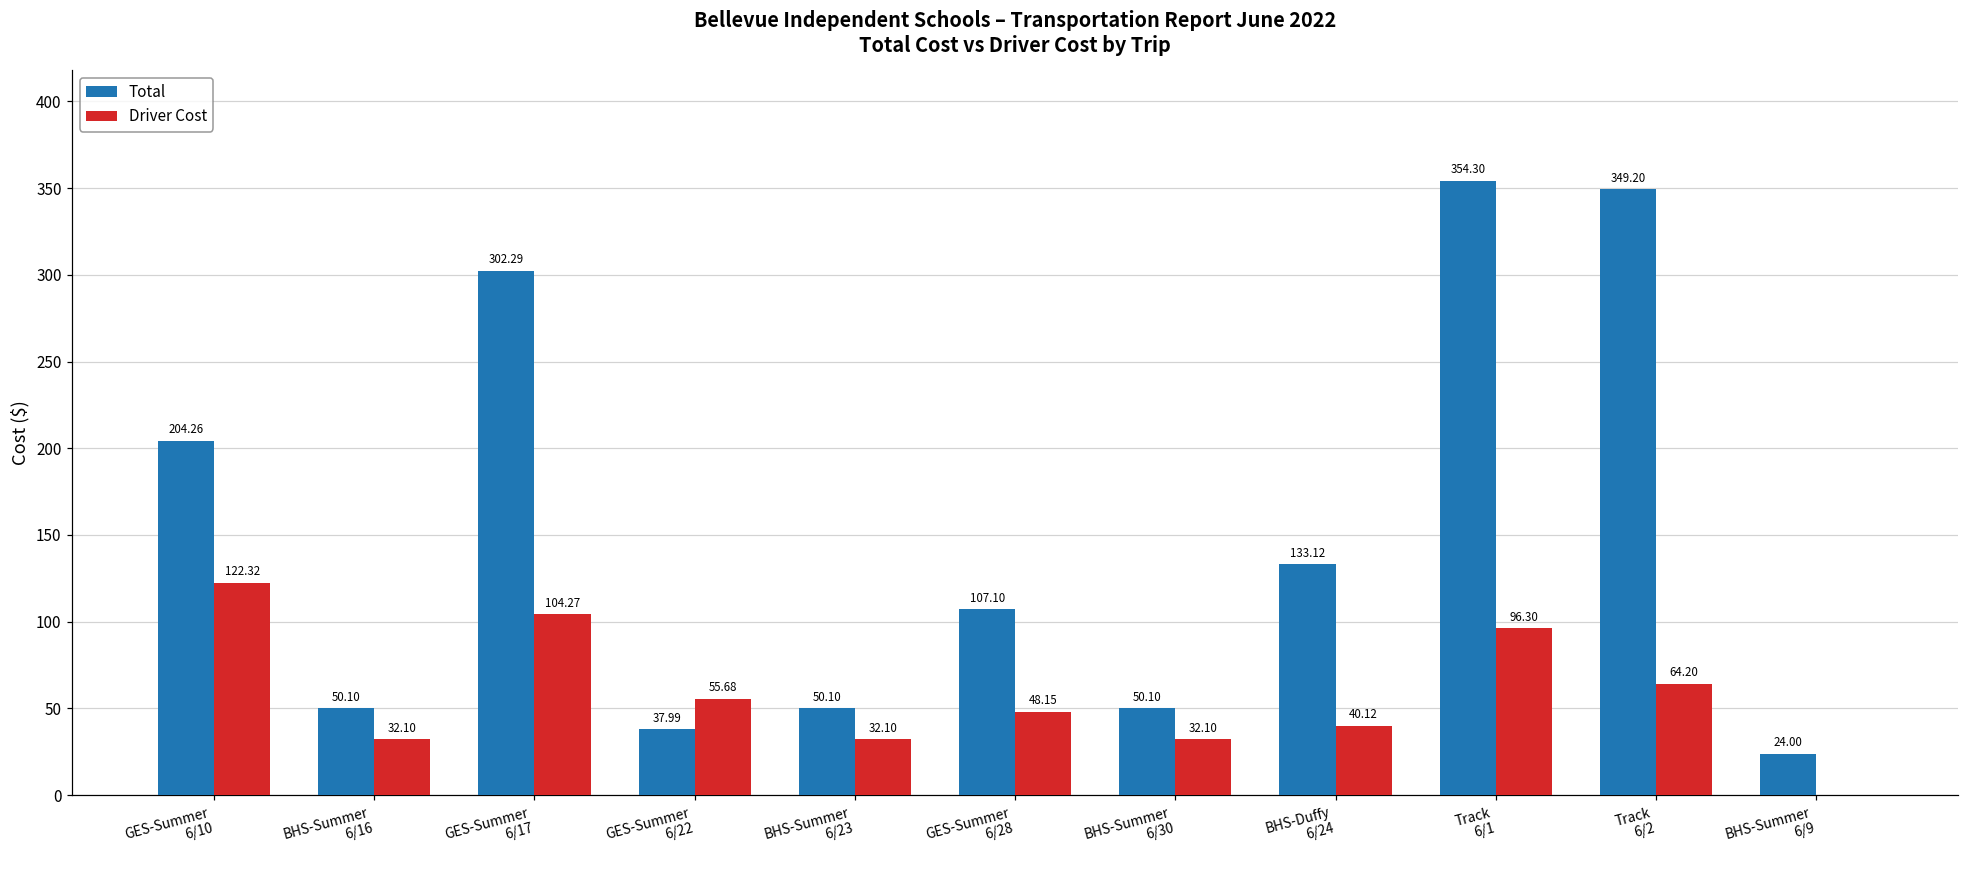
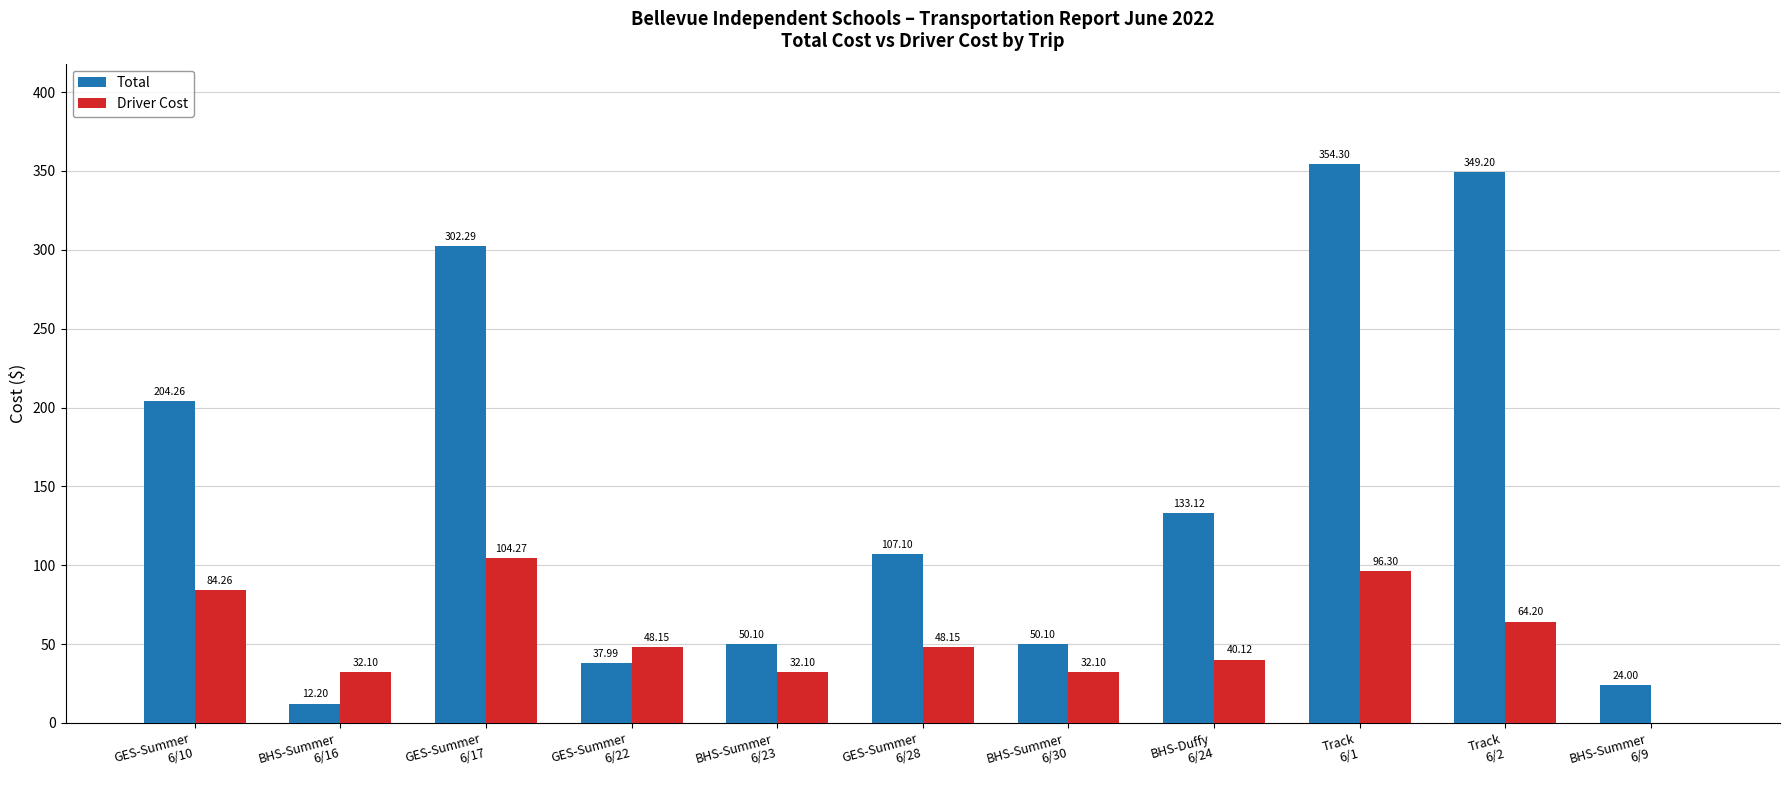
Driver Cost, GES-Summer 6/10: 122.32 -> 84.26
Total, BHS-Summer 6/16: 50.10 -> 12.20
Driver Cost, GES-Summer 6/22: 55.68 -> 48.15
